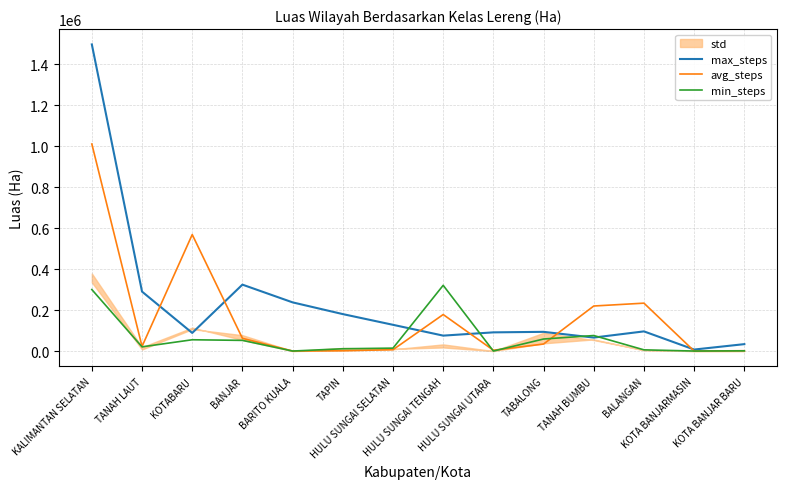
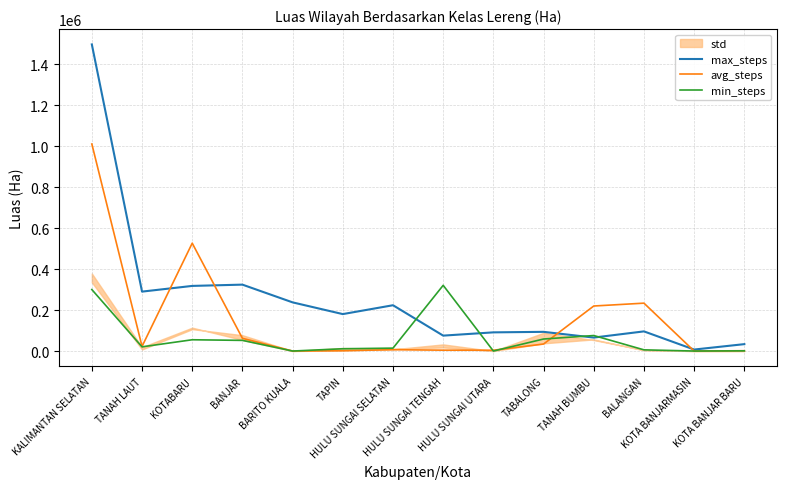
max_steps, KOTABARU: 90000 -> 320000
avg_steps, KOTABARU: 570000 -> 530000
max_steps, HULU SUNGAI SELATAN: 130000 -> 220000
avg_steps, HULU SUNGAI TENGAH: 180000 -> 0
